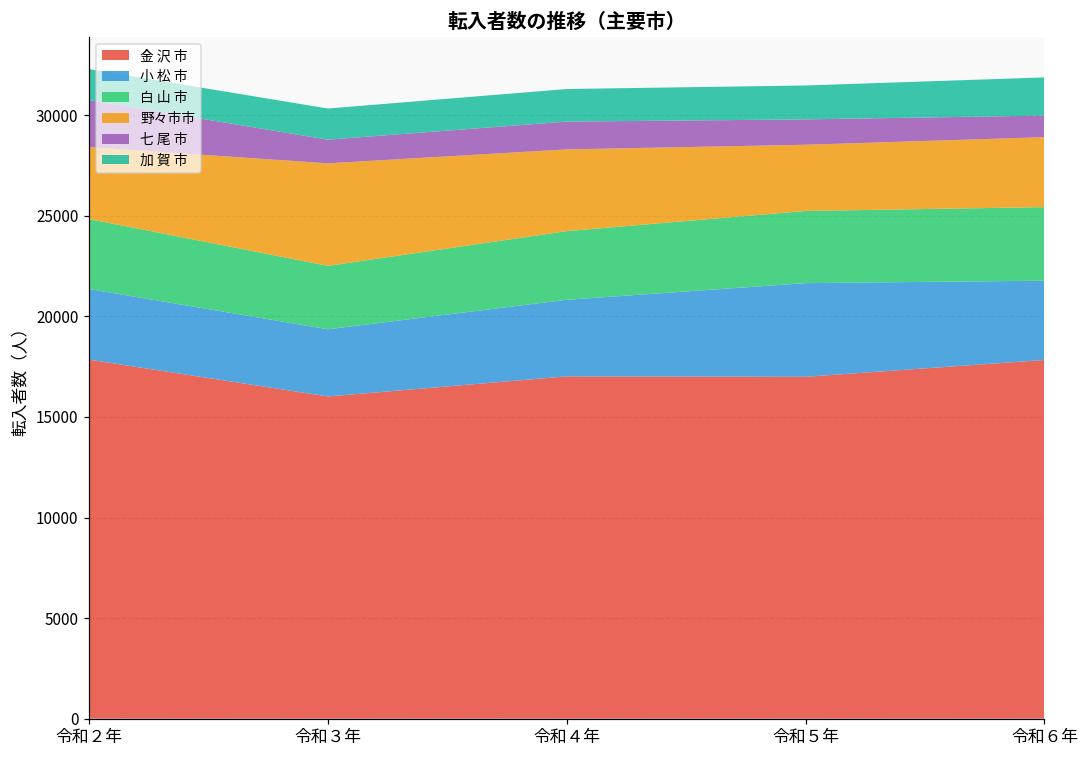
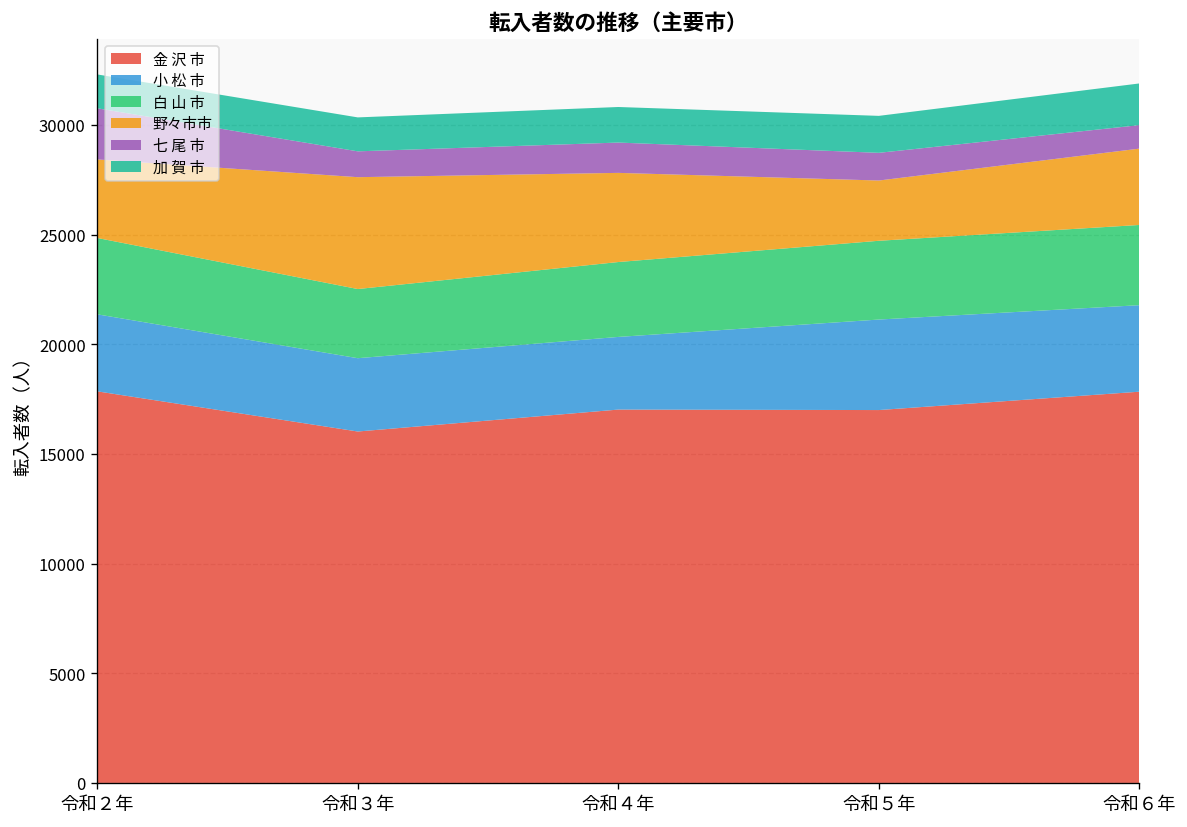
小 松 市, 令和４年: 3800 -> 3300
小 松 市, 令和５年: 4700 -> 4100
野々市市, 令和５年: 3300 -> 2700
